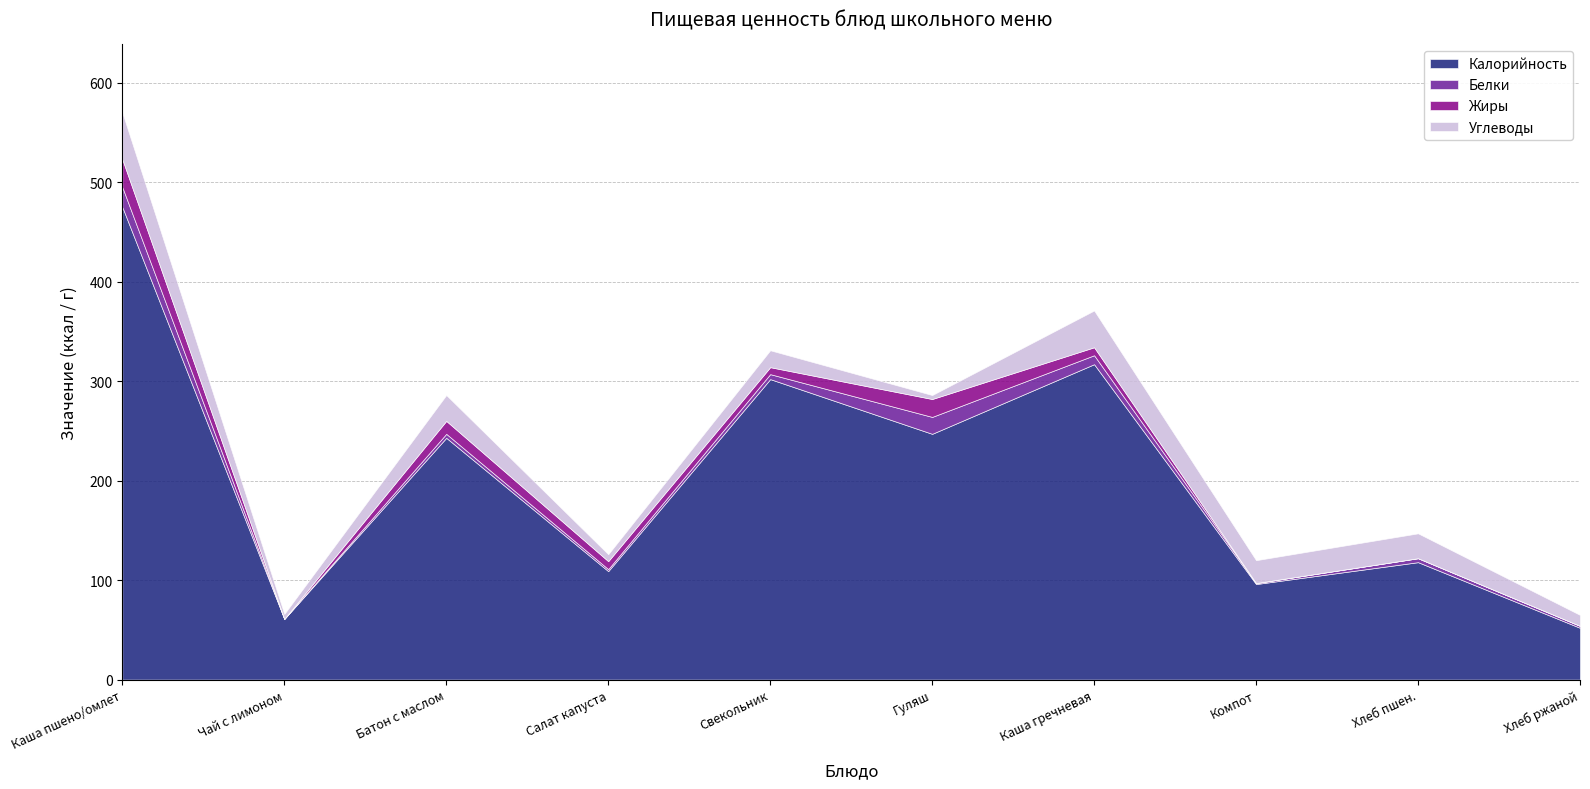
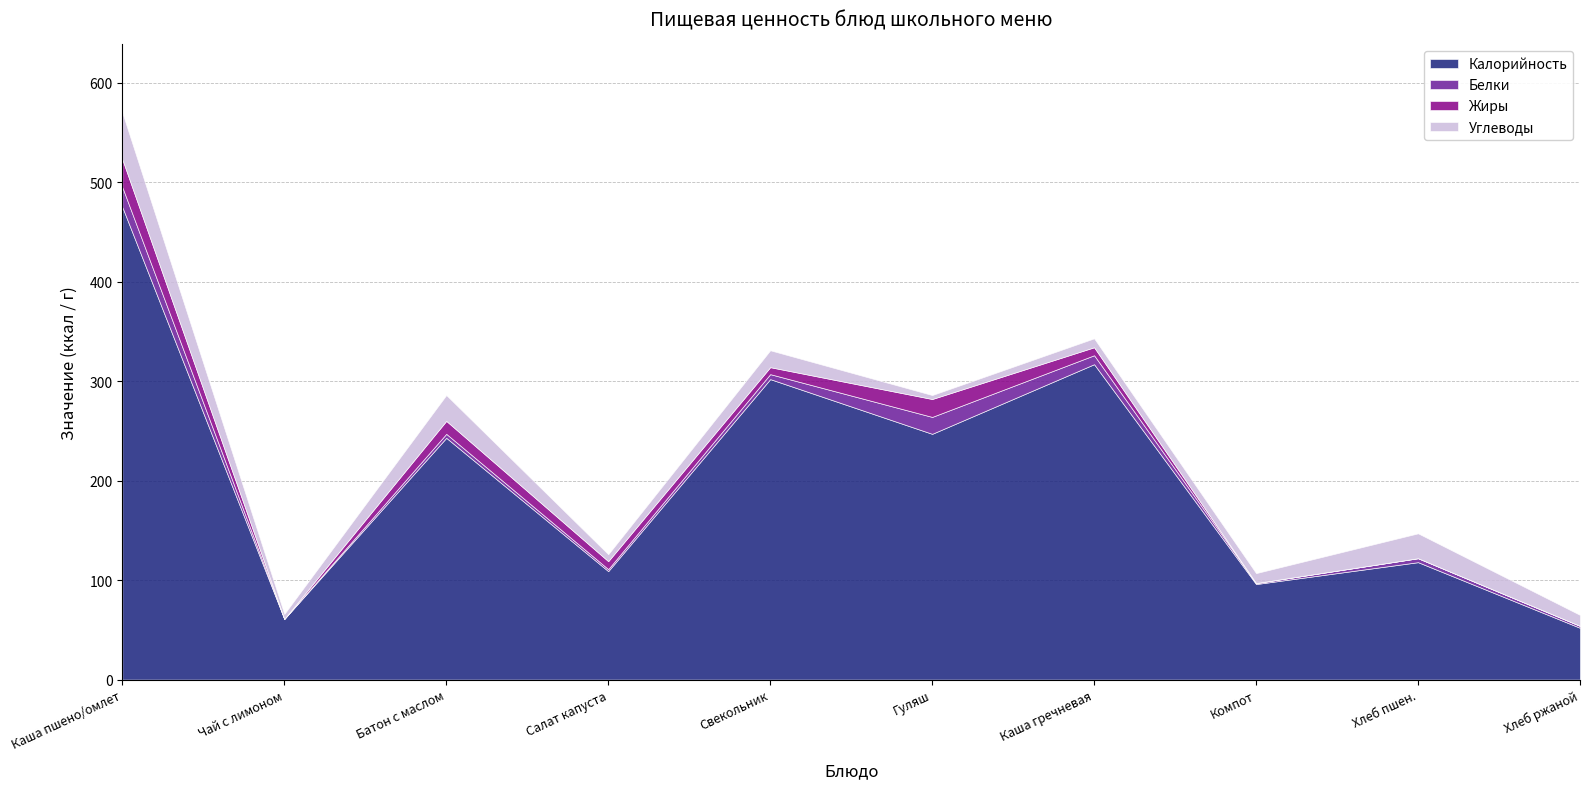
Углеводы, Каша гречневая: 40 -> 10
Углеводы, Компот: 20 -> 10
